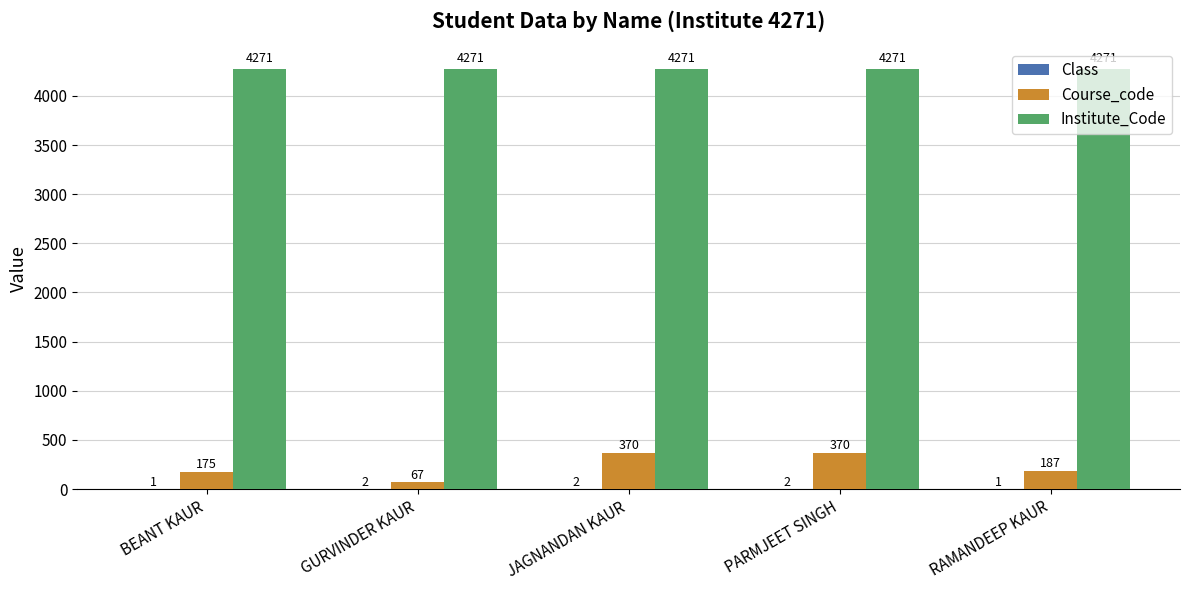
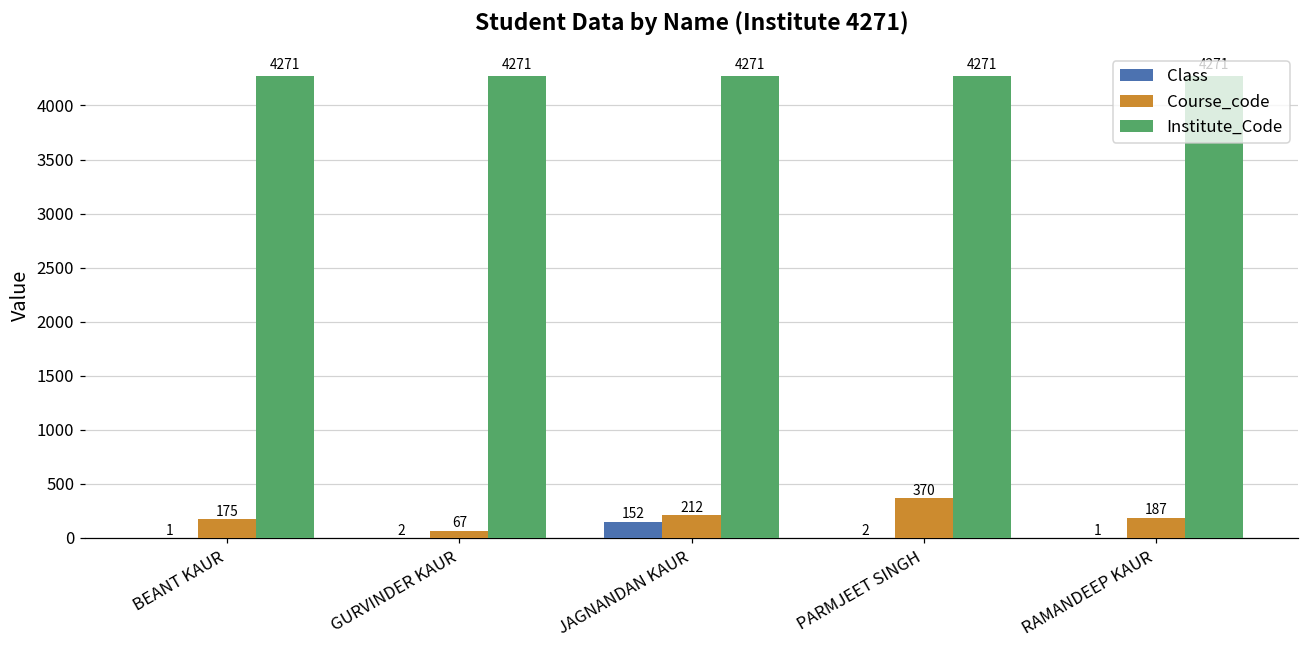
Class, JAGNANDAN KAUR: 2 -> 152
Course_code, JAGNANDAN KAUR: 370 -> 212
